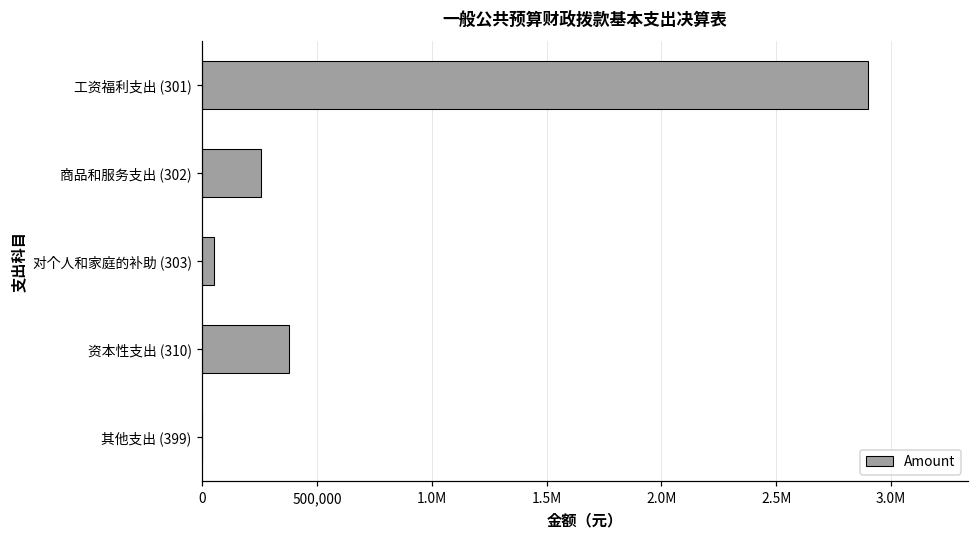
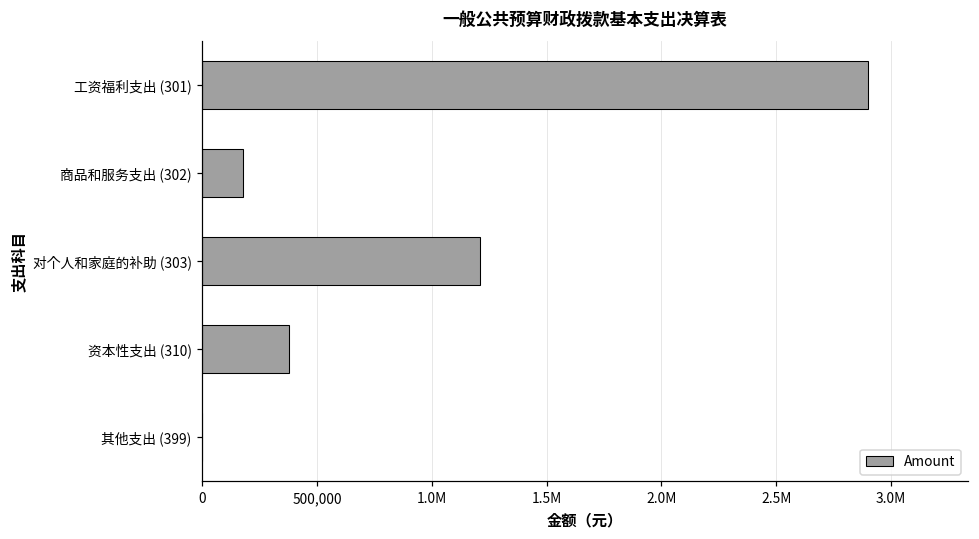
商品和服务支出 (302): 260,000 -> 170,000
对个人和家庭的补助 (303): 50,000 -> 1,210,000
